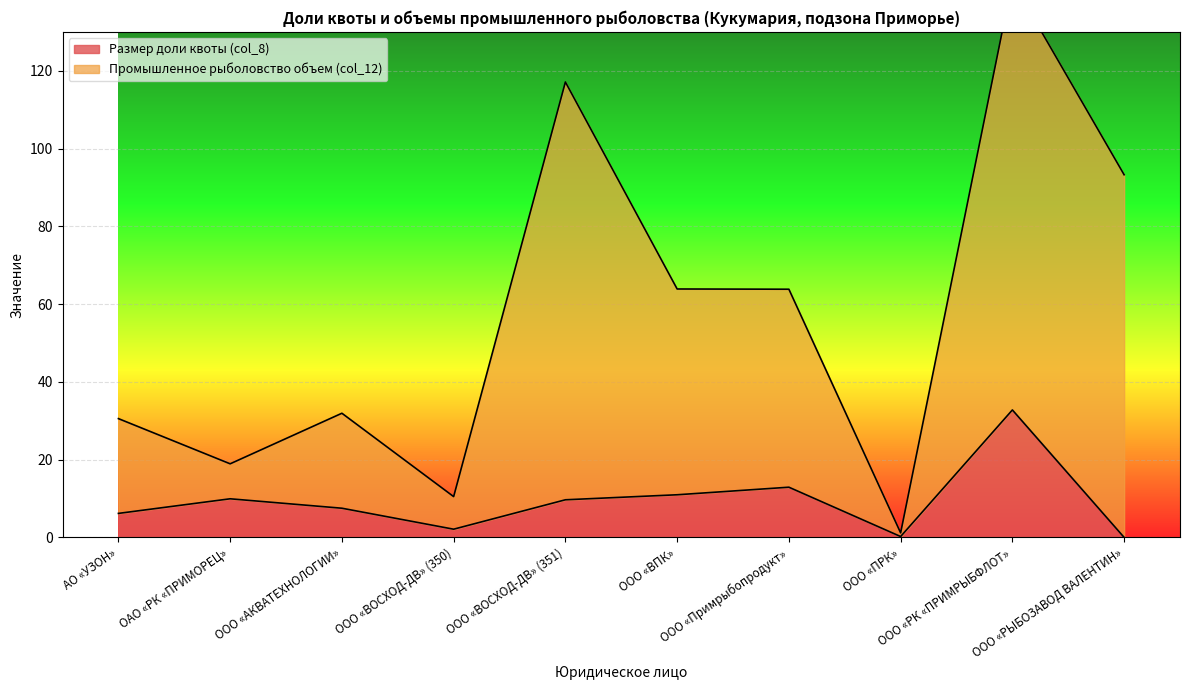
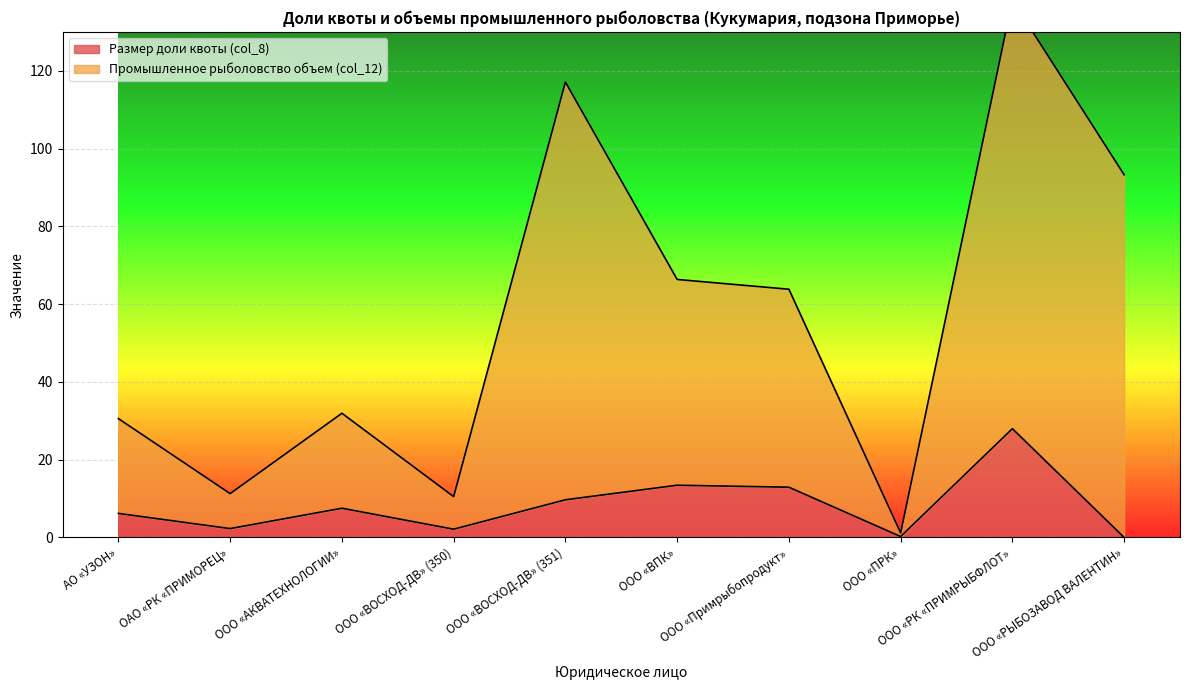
Размер доли квоты (col_8), ОАО «РК «ПРИМОРЕЦ»: 10 -> 2
Размер доли квоты (col_8), ООО «ВПК»: 11 -> 13
Размер доли квоты (col_8), ООО «РК «ПРИМРЫБФЛОТ»: 33 -> 28
